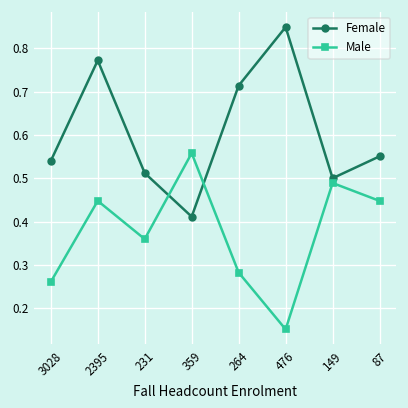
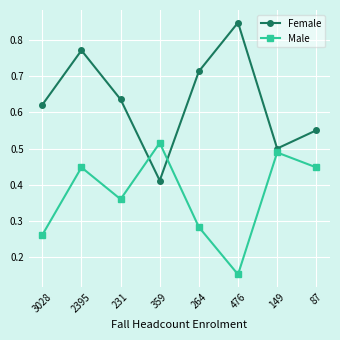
Female, 3028: 0.54 -> 0.62
Female, 231: 0.51 -> 0.64
Male, 359: 0.56 -> 0.52
